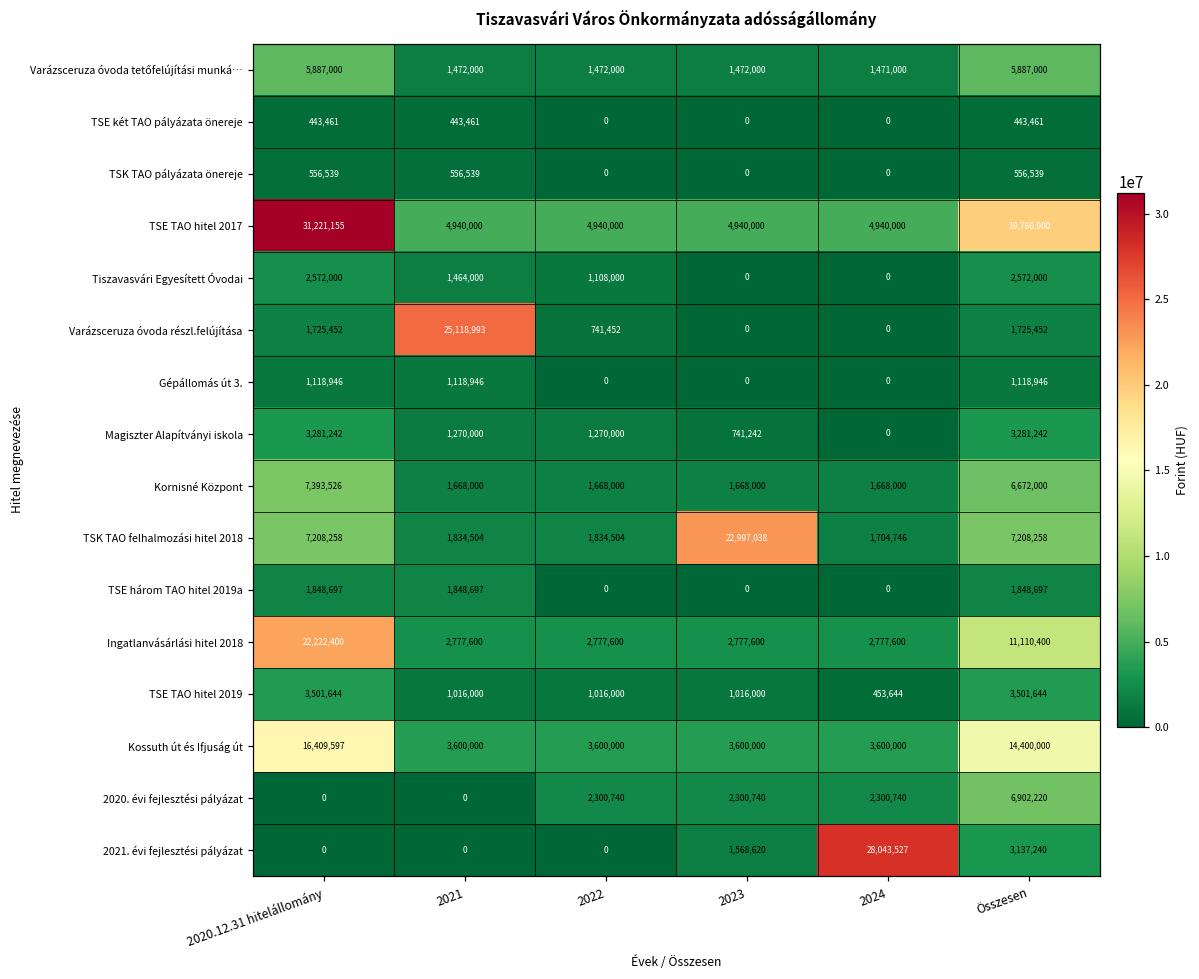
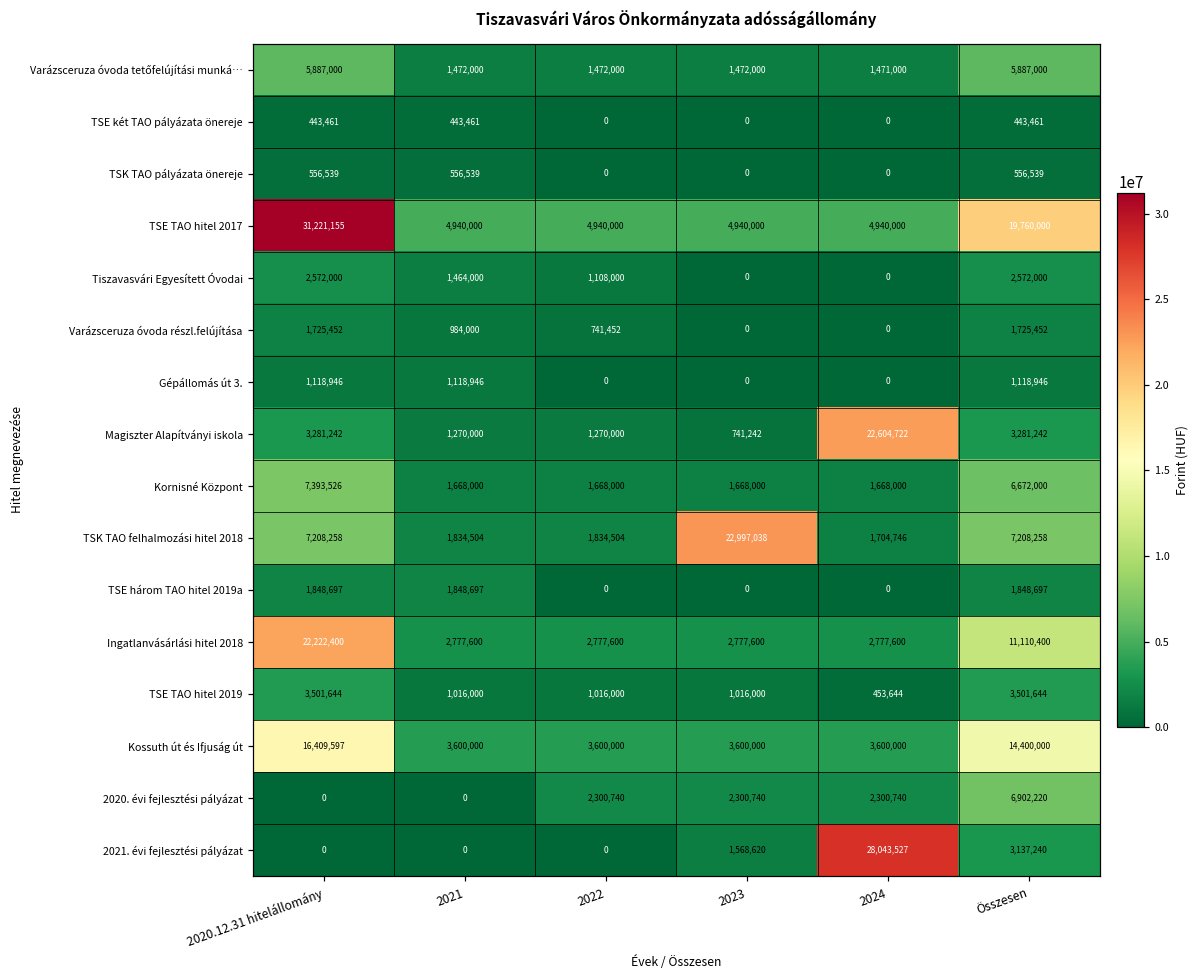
Varázsceruza óvoda részl.felújítása, 2021: 25,118,993 -> 984,000
Magiszter Alapítványi iskola, 2024: 0 -> 22,604,722
